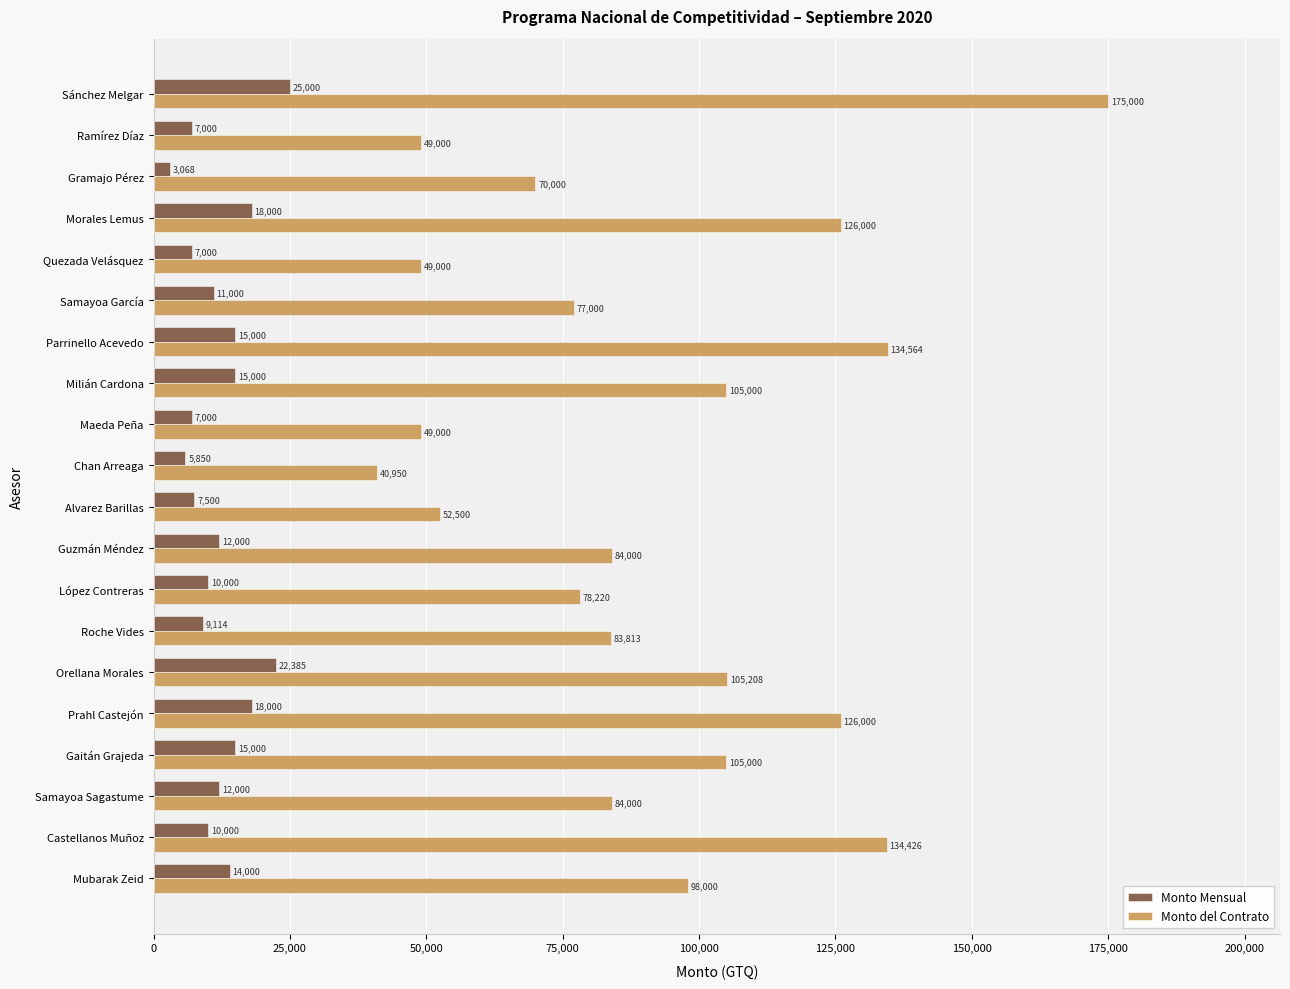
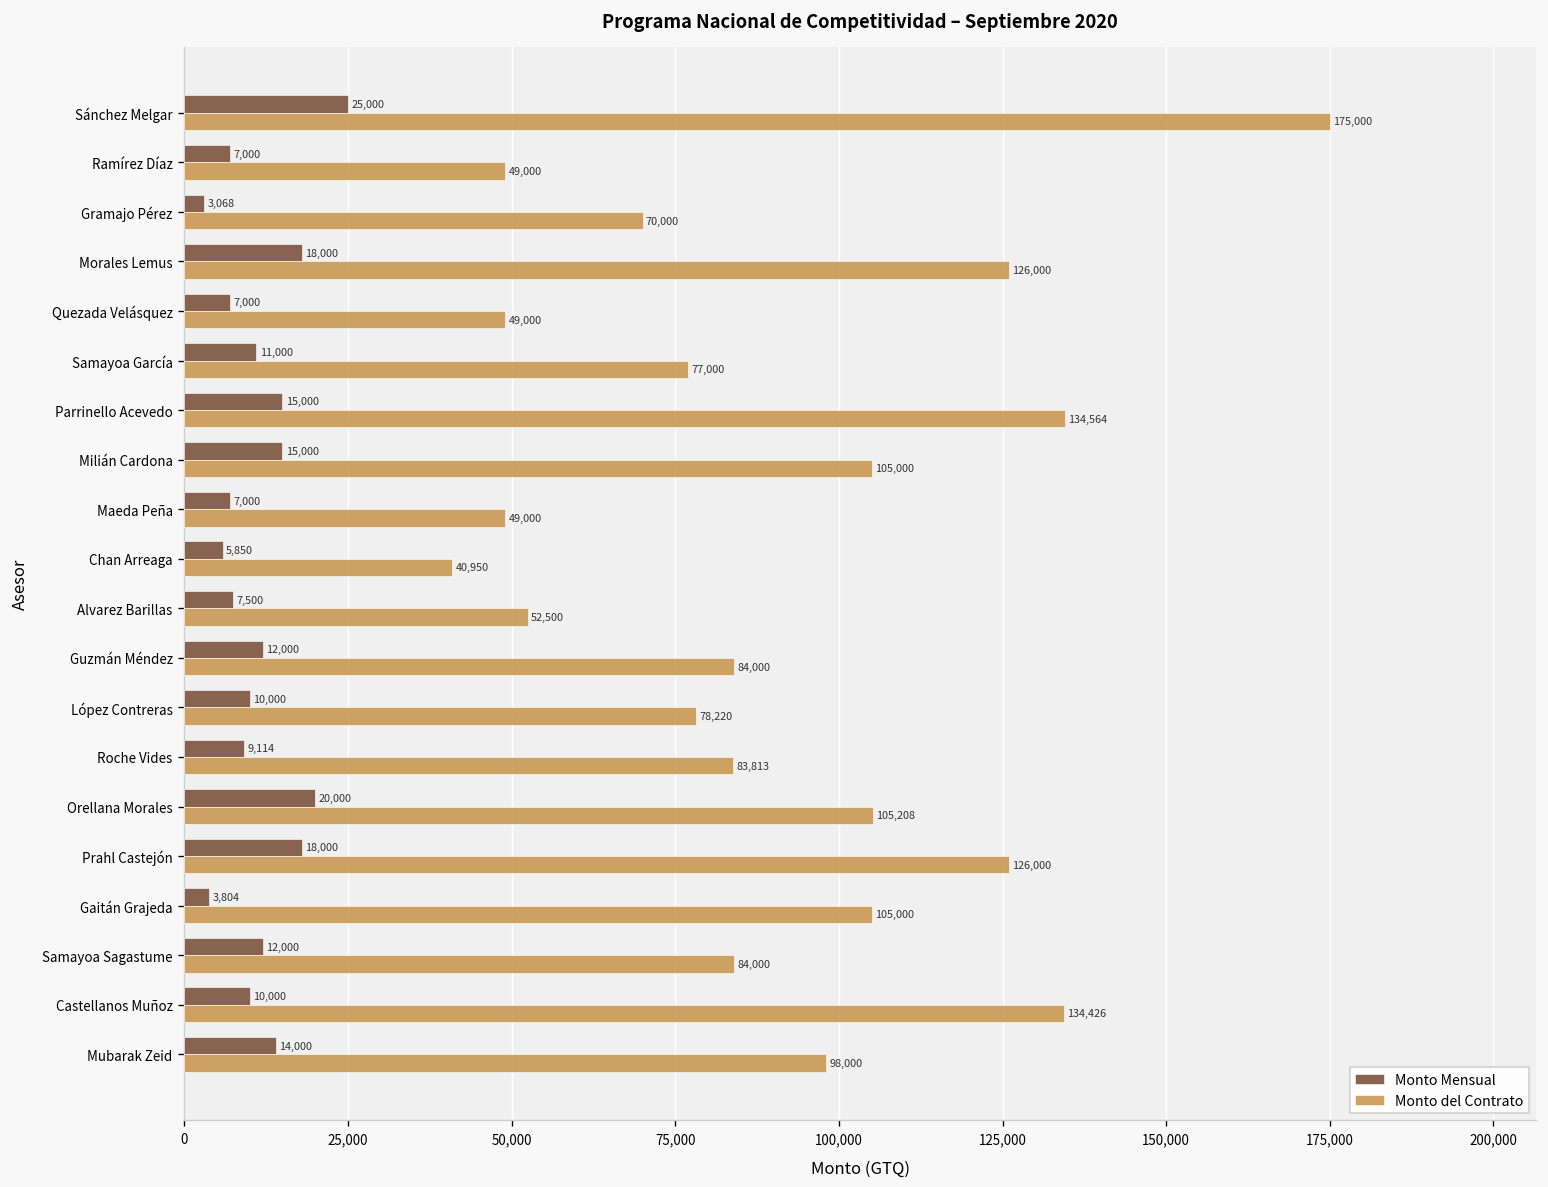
Monto Mensual, Orellana Morales: 22,385 -> 20,000
Monto Mensual, Gaitán Grajeda: 15,000 -> 3,804
